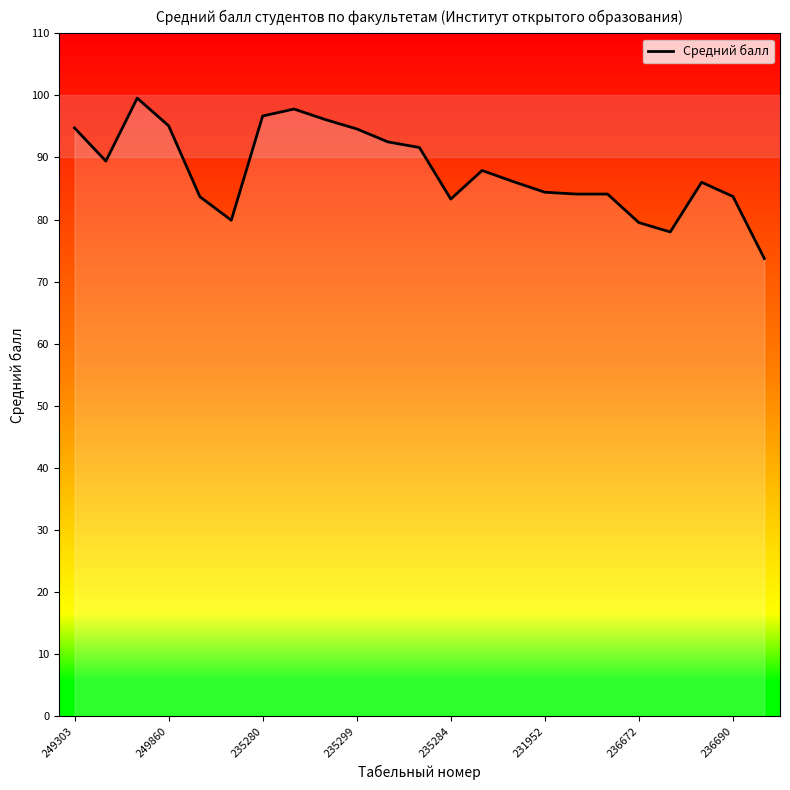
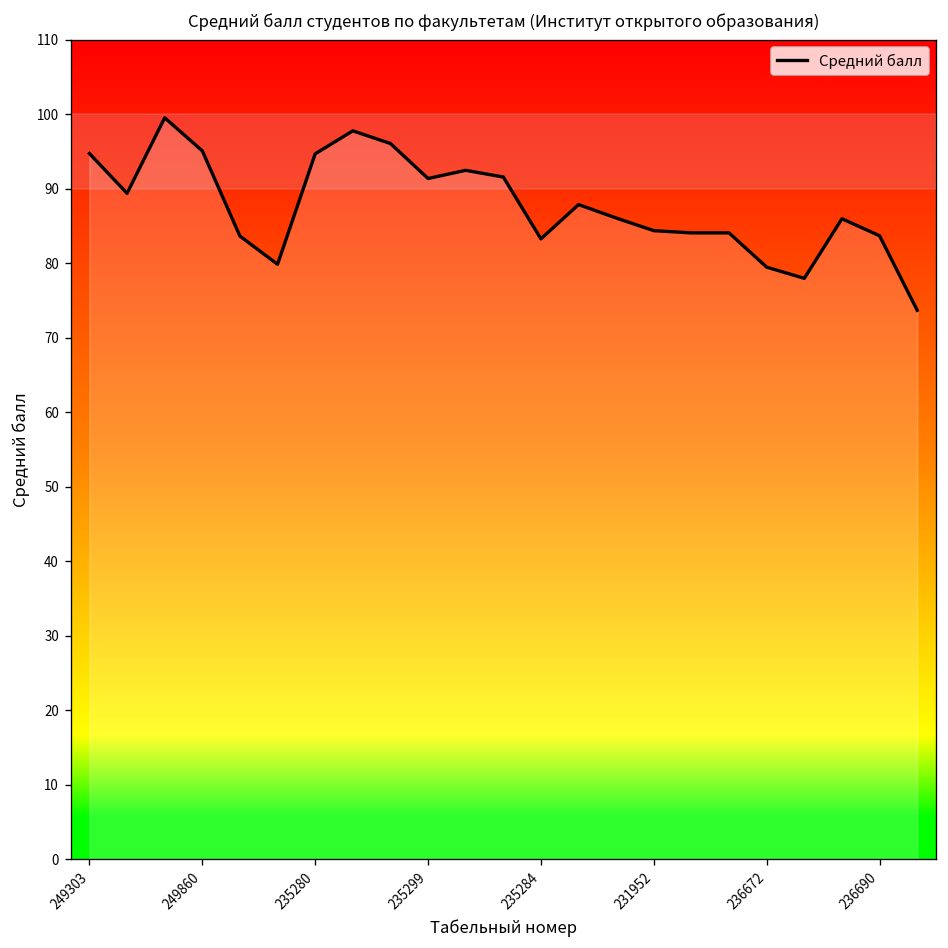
235280: 97 -> 95
235299: 95 -> 91
